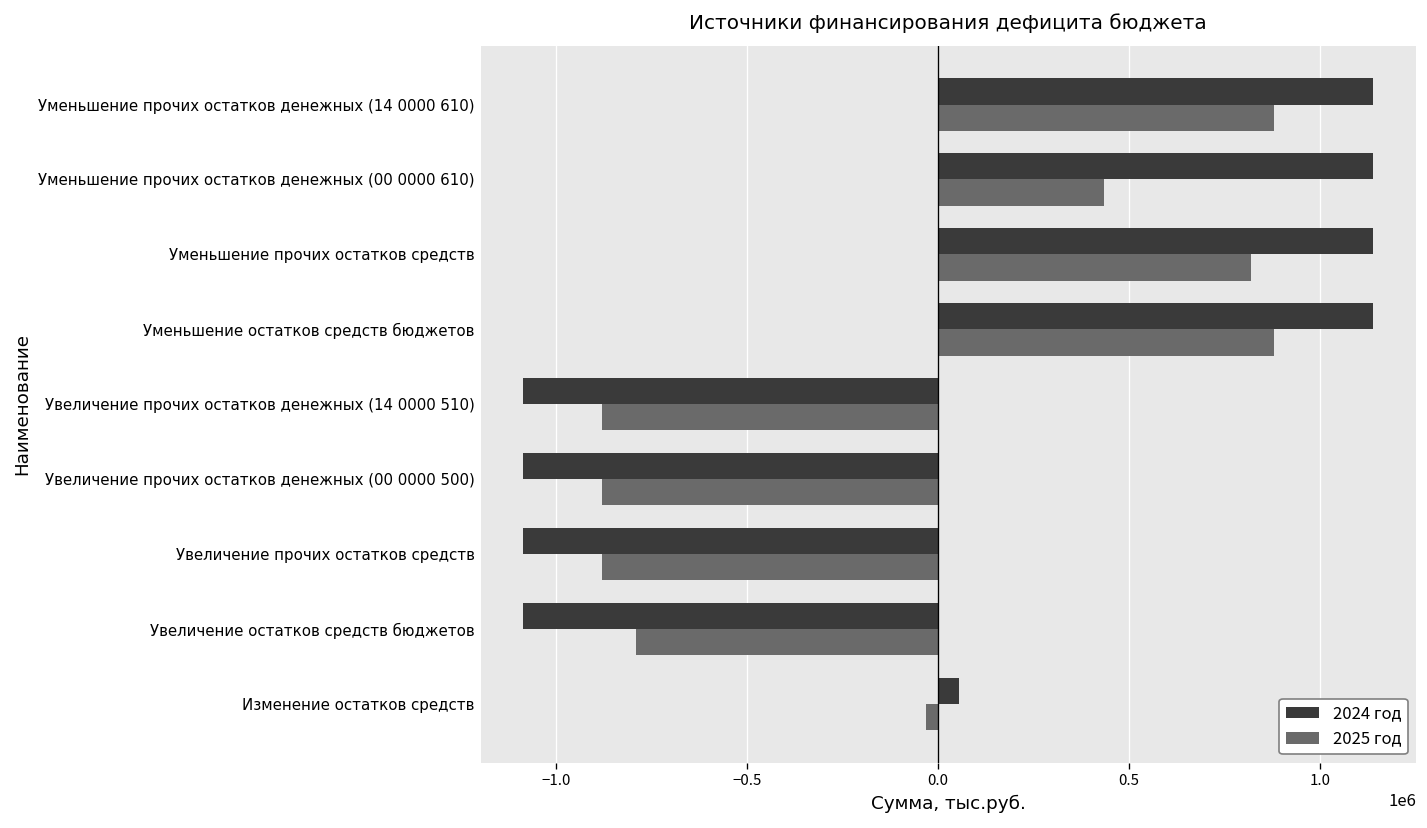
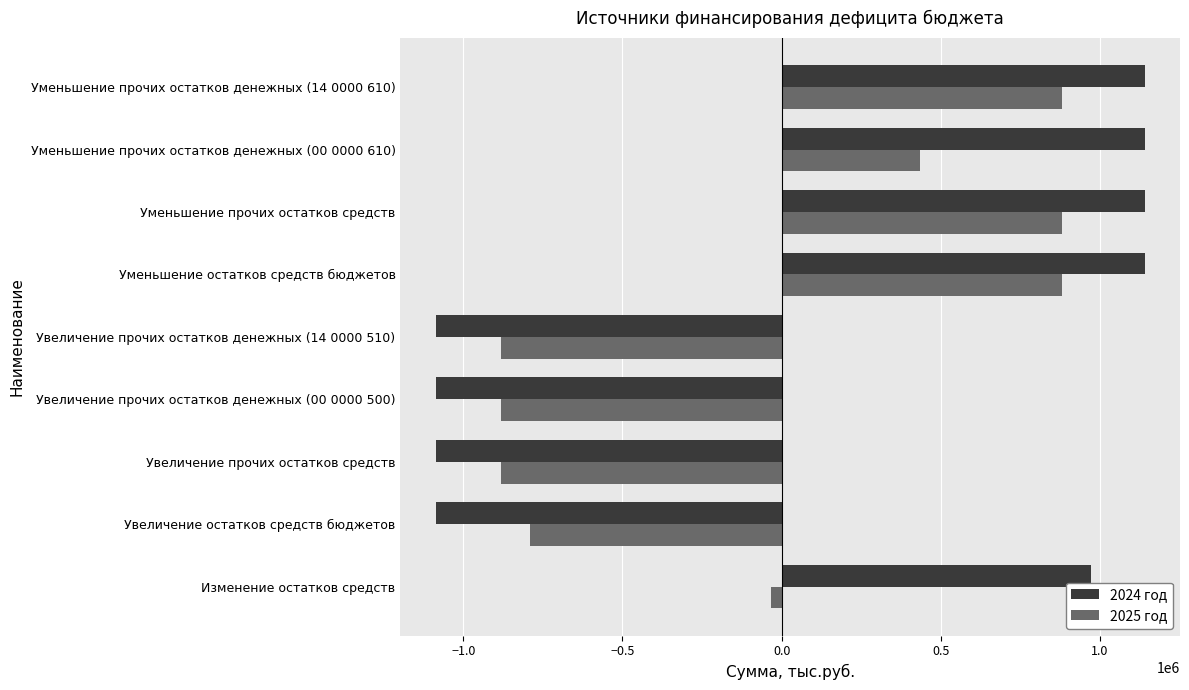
2025 год, Уменьшение прочих остатков средств: 820000 -> 880000
2024 год, Изменение остатков средств: 50000 -> 970000
